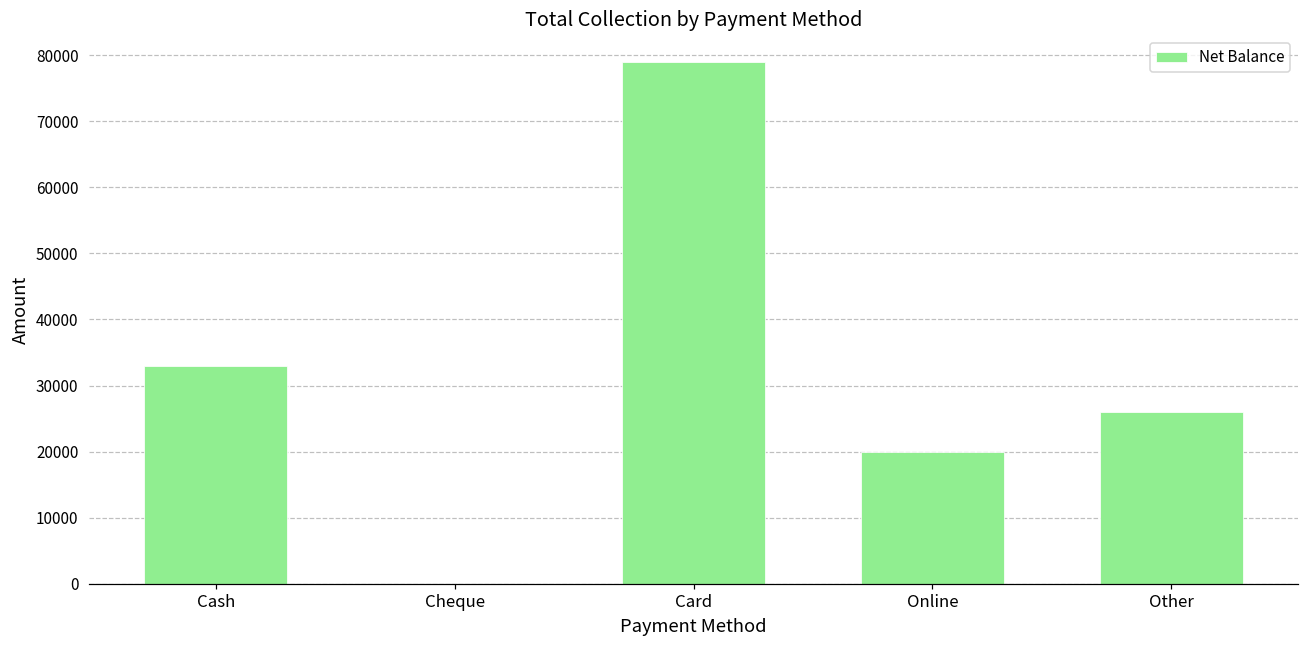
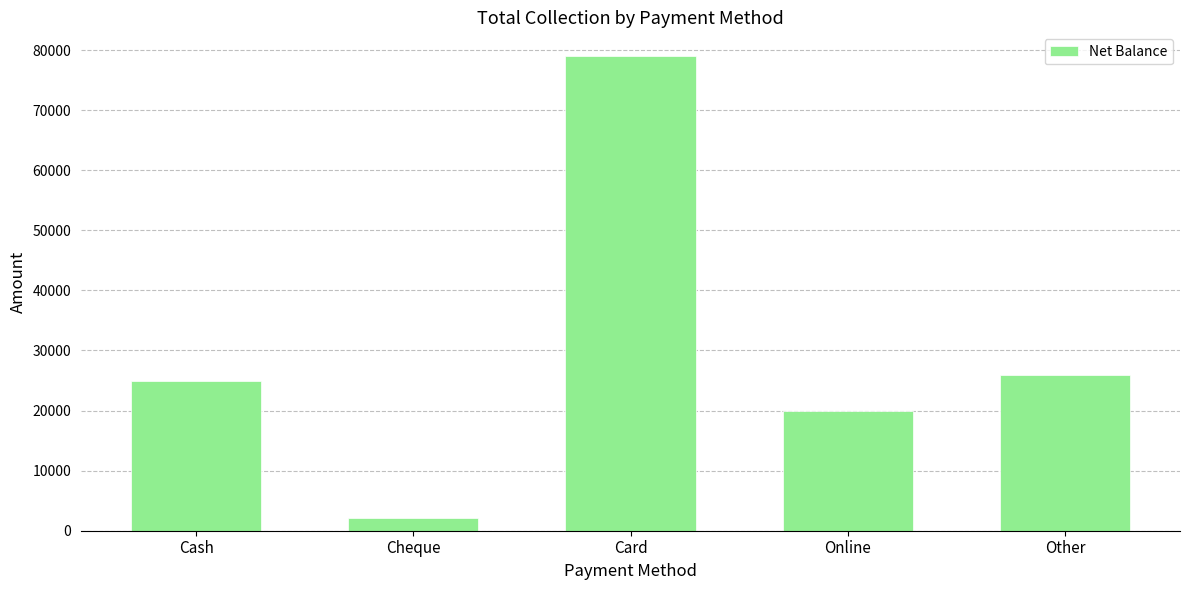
Cash: 33000 -> 25000
Cheque: 0 -> 2000
